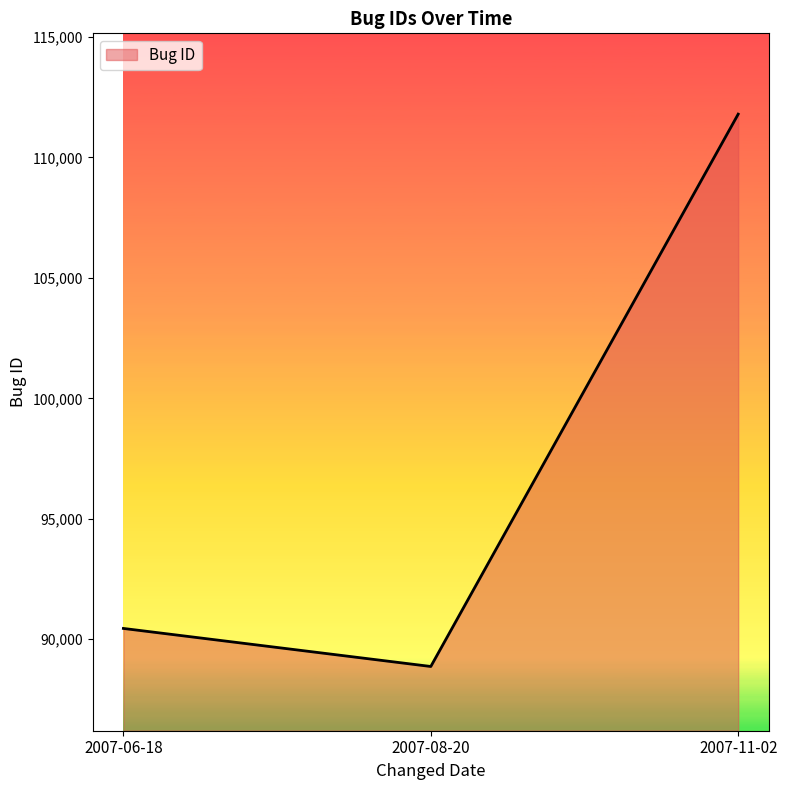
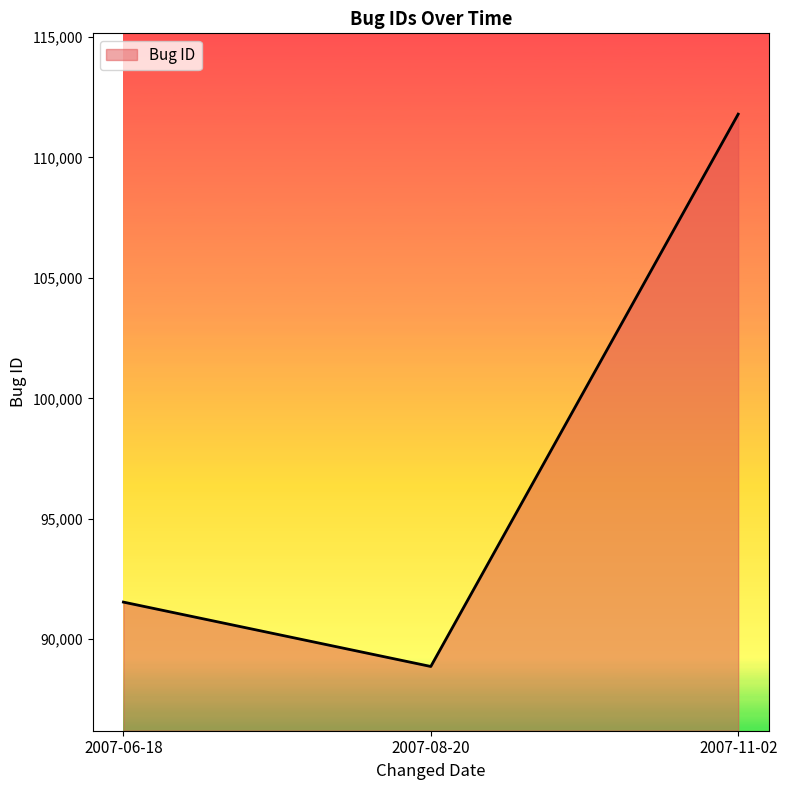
2007-06-18: 90,500 -> 91,500
